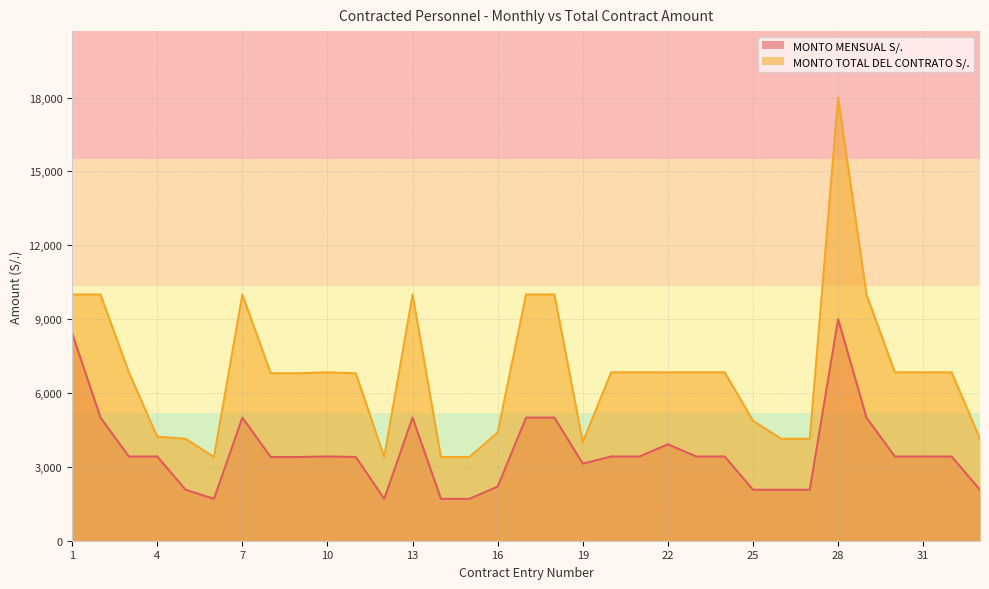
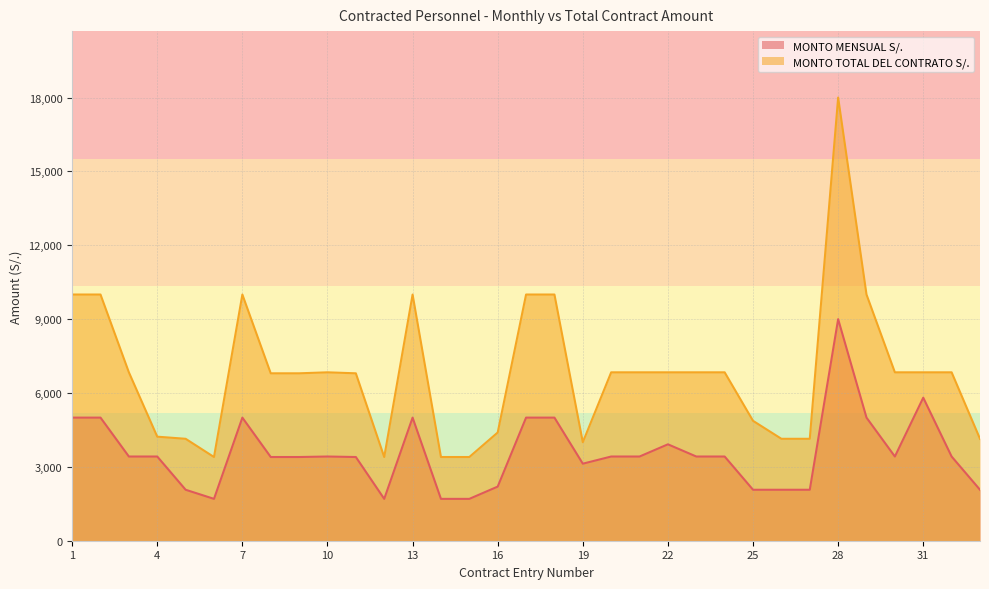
MONTO MENSUAL S/., 1: 8,400 -> 5,000
MONTO MENSUAL S/., 31: 3,400 -> 5,800
